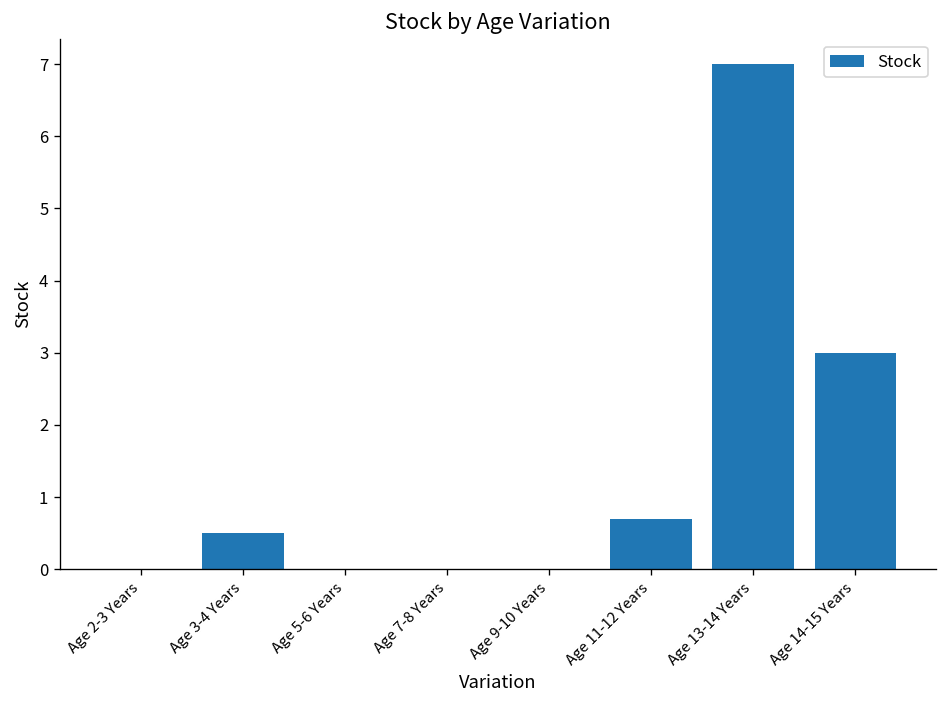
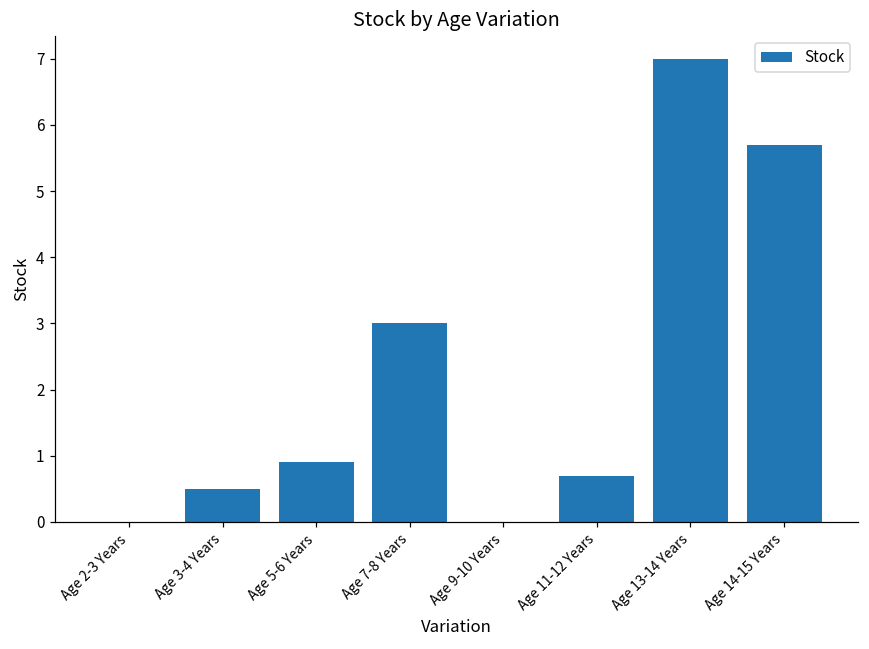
Age 5-6 Years: 0.0 -> 0.9
Age 7-8 Years: 0 -> 3
Age 14-15 Years: 3.0 -> 5.7
